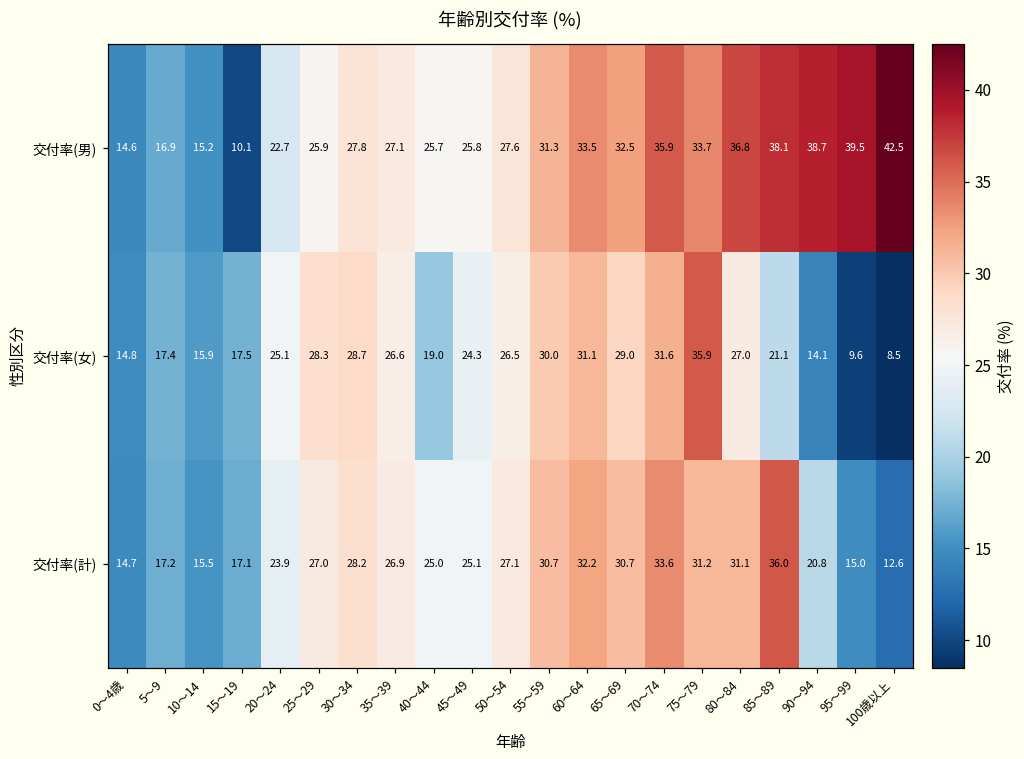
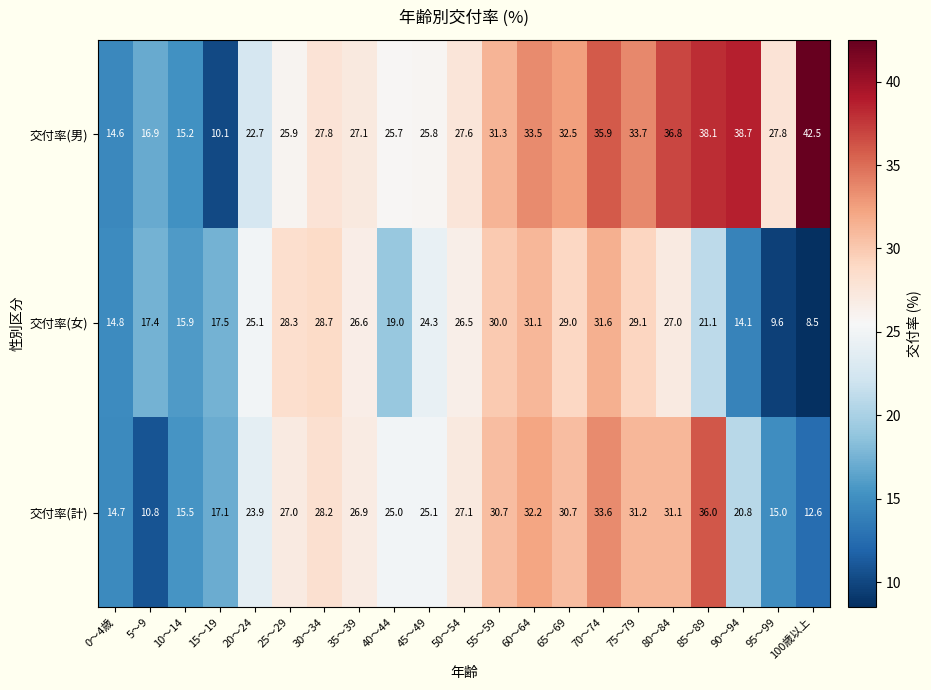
交付率(男), 95～99: 39.5 -> 27.8
交付率(女), 75～79: 35.9 -> 29.1
交付率(計), 5～9: 17.2 -> 10.8
